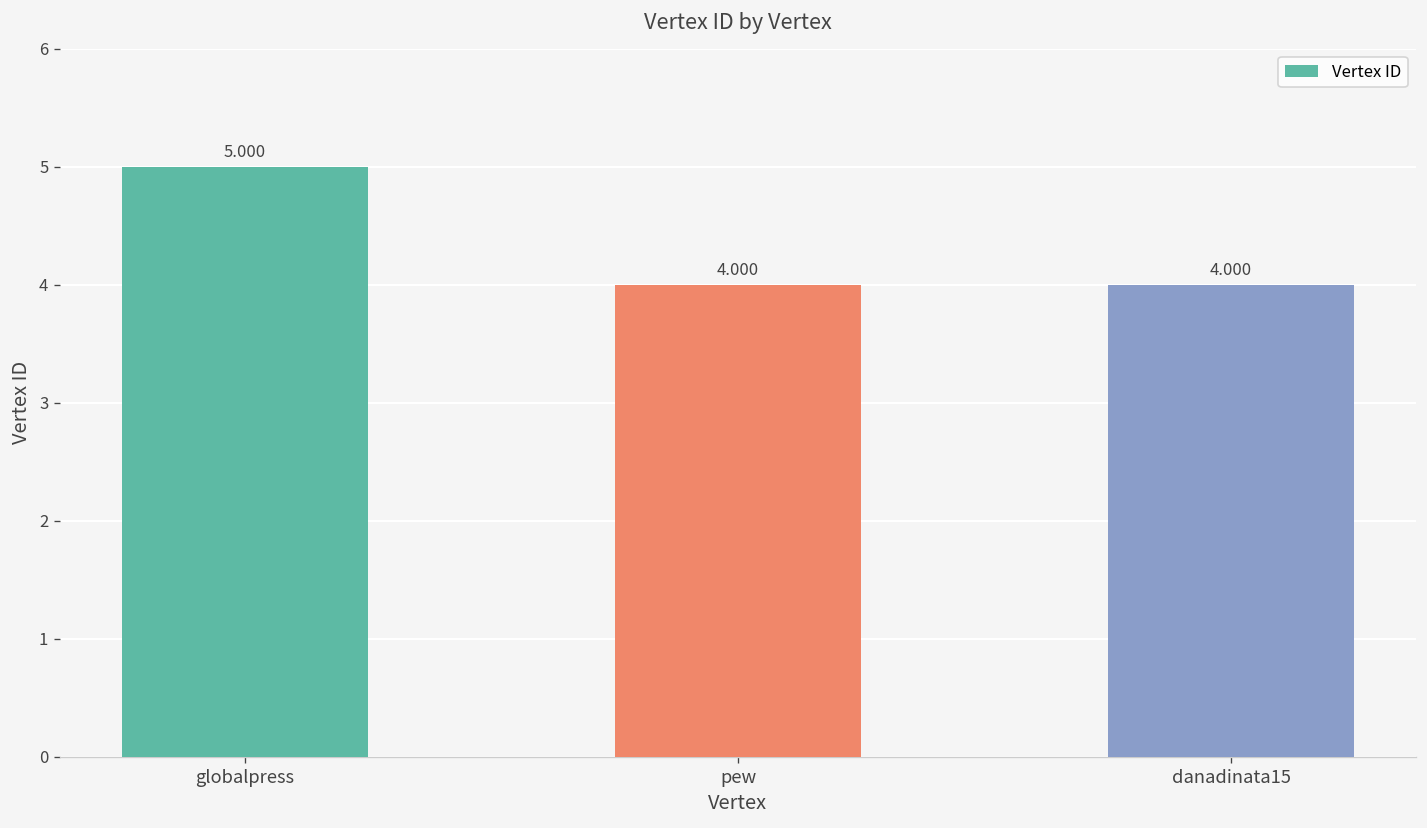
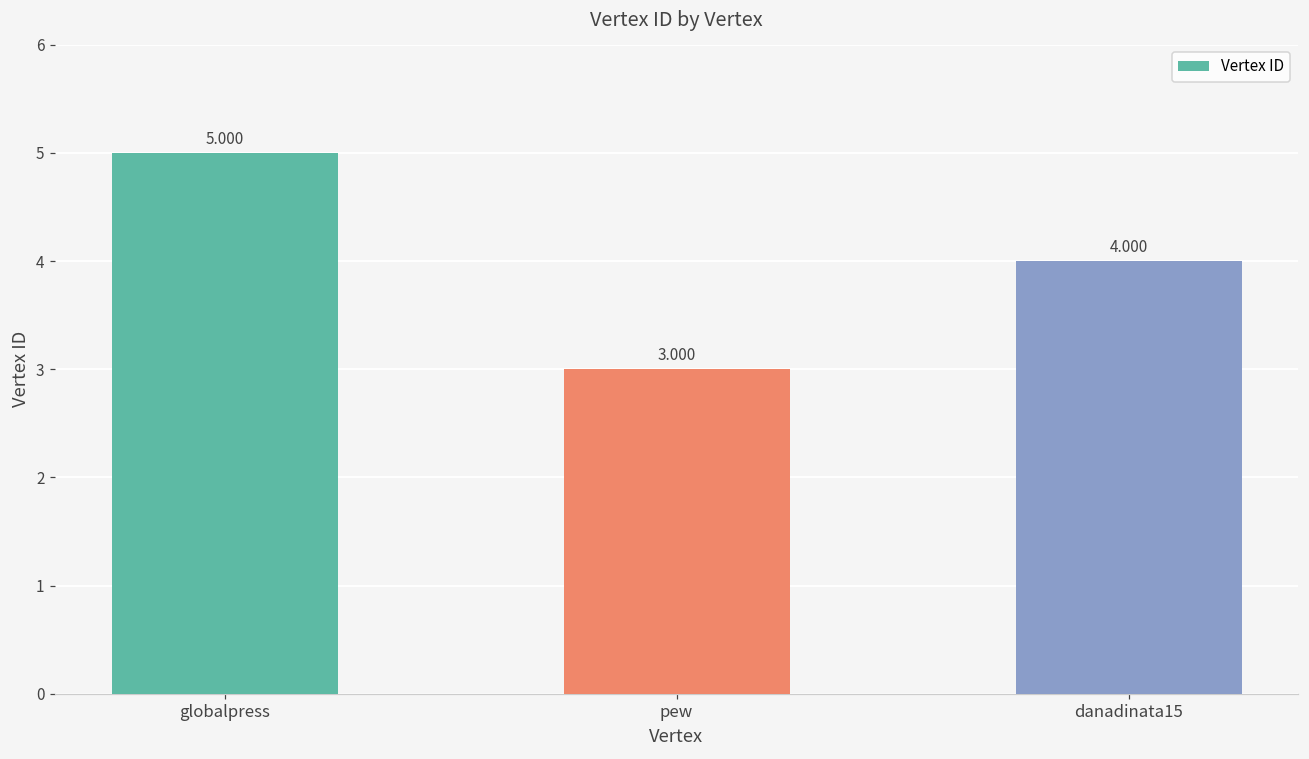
pew: 4.000 -> 3.000
